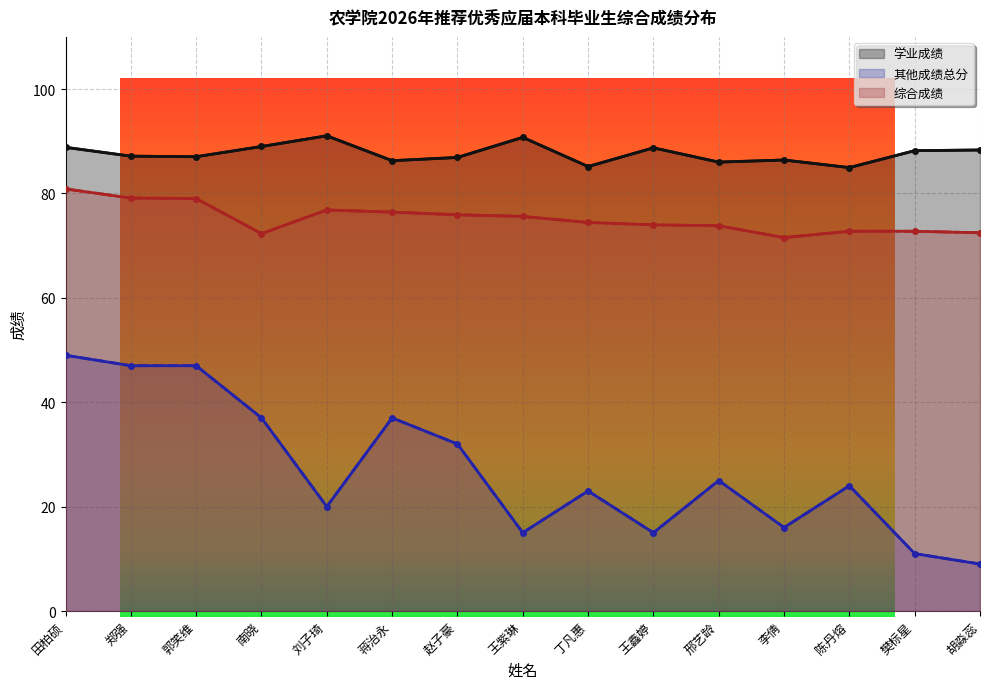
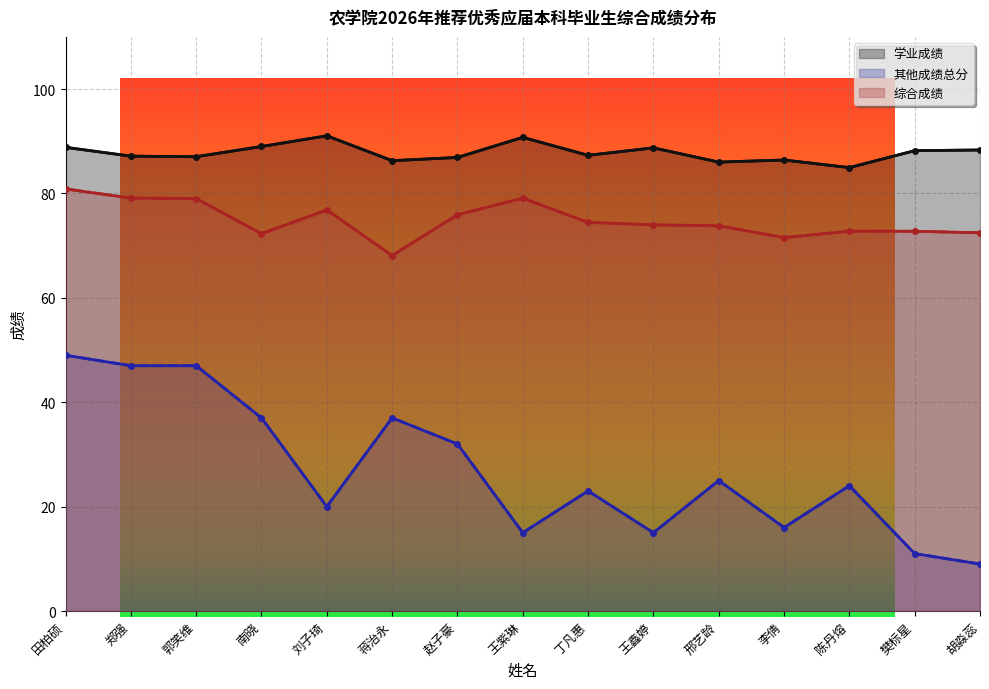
综合成绩, 蒋治永: 76 -> 68
综合成绩, 王紫琳: 76 -> 79
学业成绩, 丁凡惠: 85 -> 87
